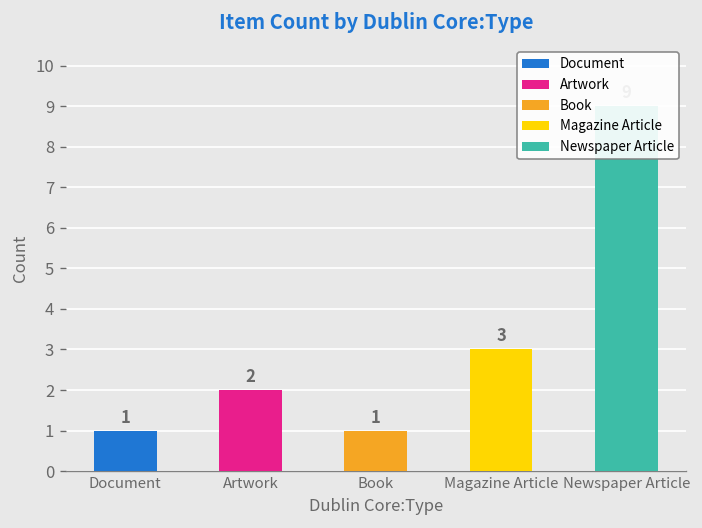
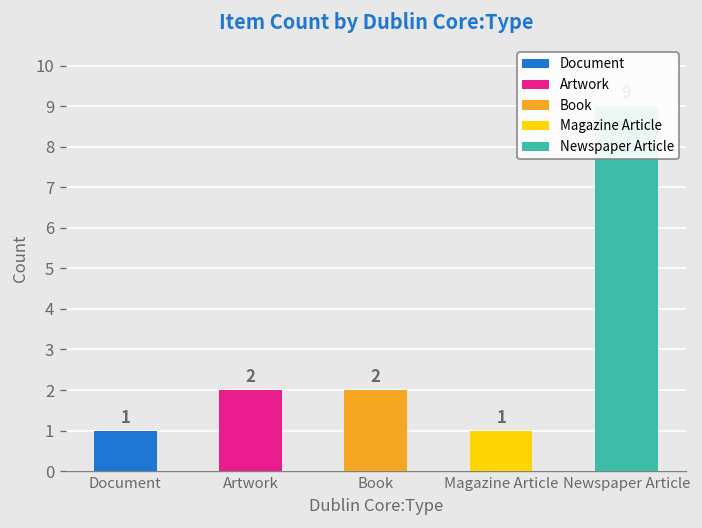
Book: 1 -> 2
Magazine Article: 3 -> 1
